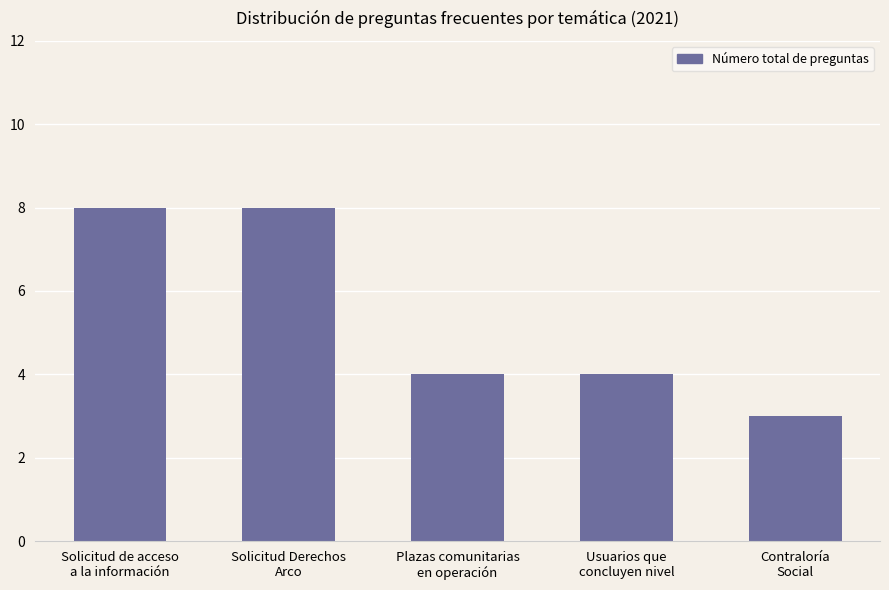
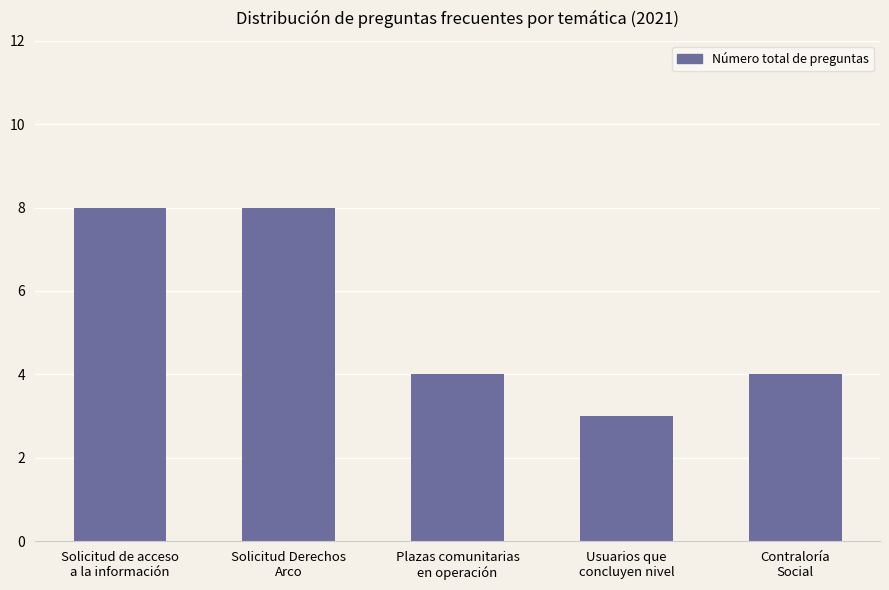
Usuarios que concluyen nivel: 4 -> 3
Contraloría Social: 3 -> 4
